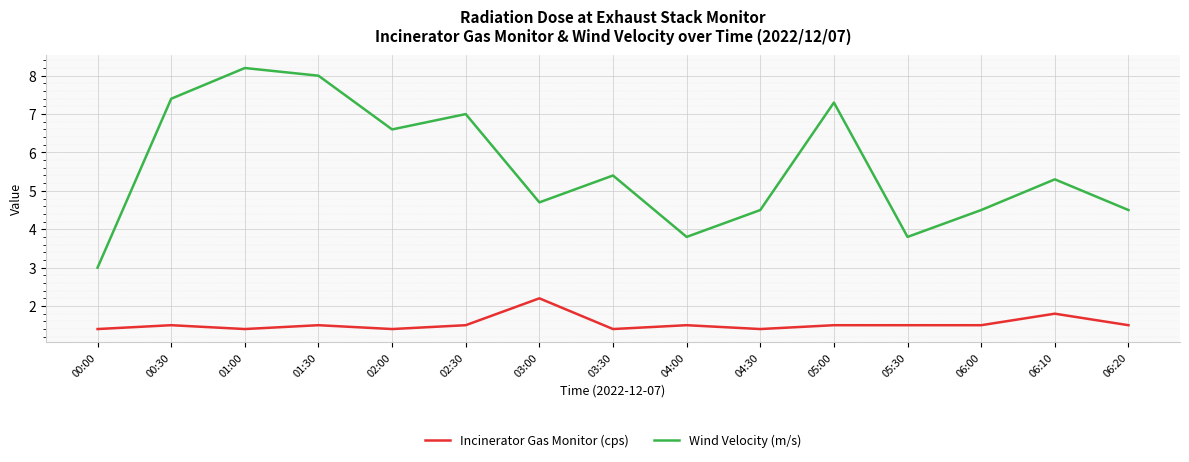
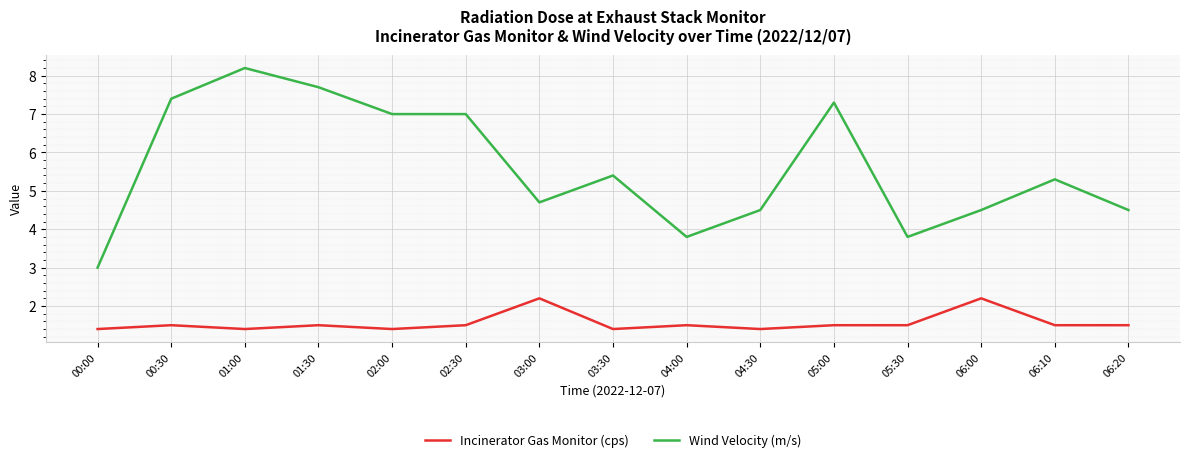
Wind Velocity (m/s), 01:30: 8.0 -> 7.7
Wind Velocity (m/s), 02:00: 6.6 -> 7.0
Incinerator Gas Monitor (cps), 06:00: 1.5 -> 2.2
Incinerator Gas Monitor (cps), 06:10: 1.8 -> 1.5
